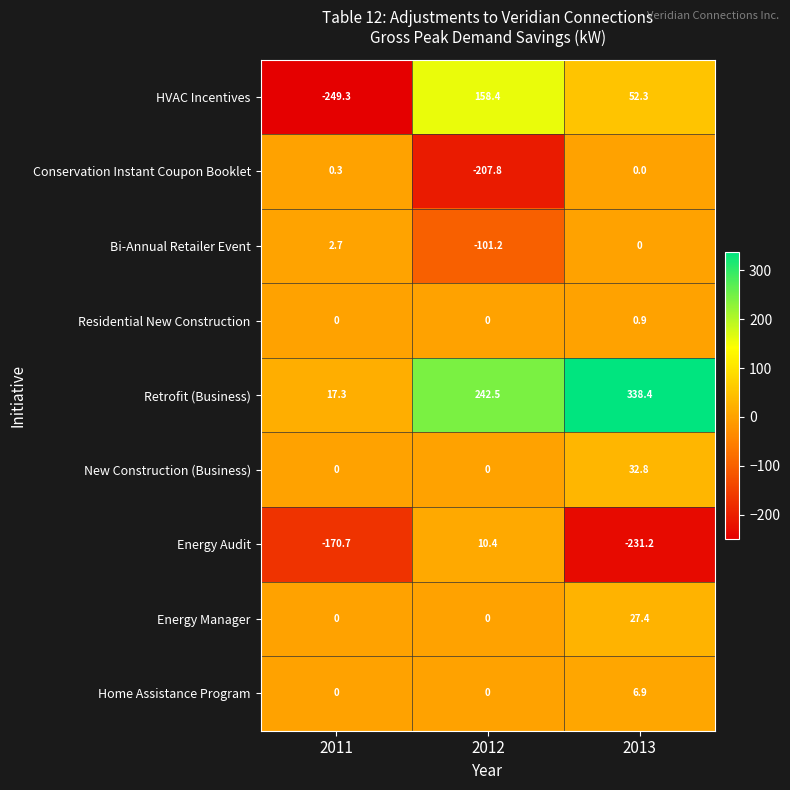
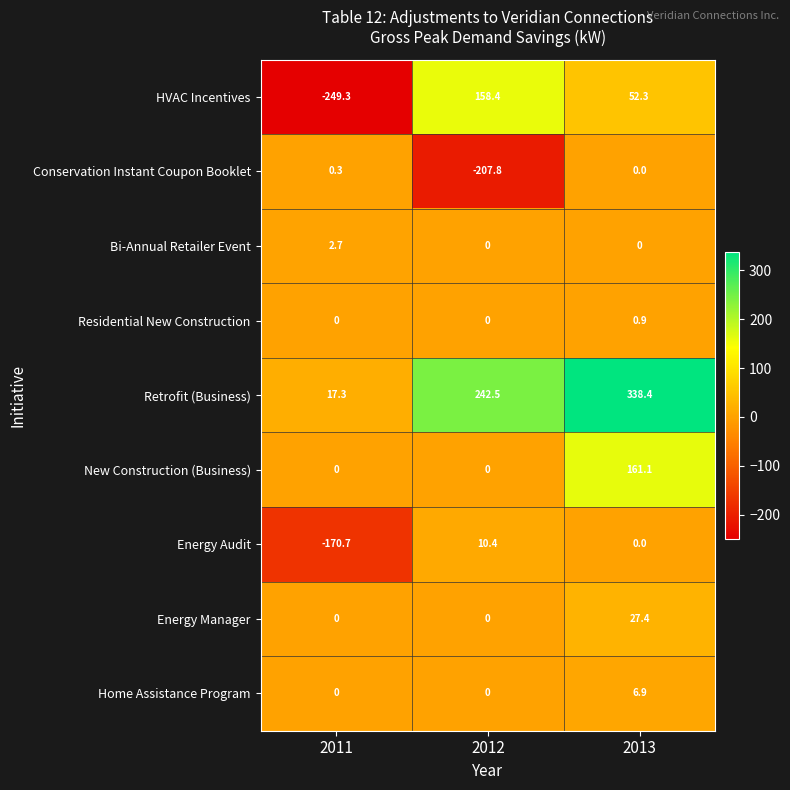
Bi-Annual Retailer Event, 2012: -101.2 -> 0
New Construction (Business), 2013: 32.8 -> 161.1
Energy Audit, 2013: -231.2 -> 0.0
